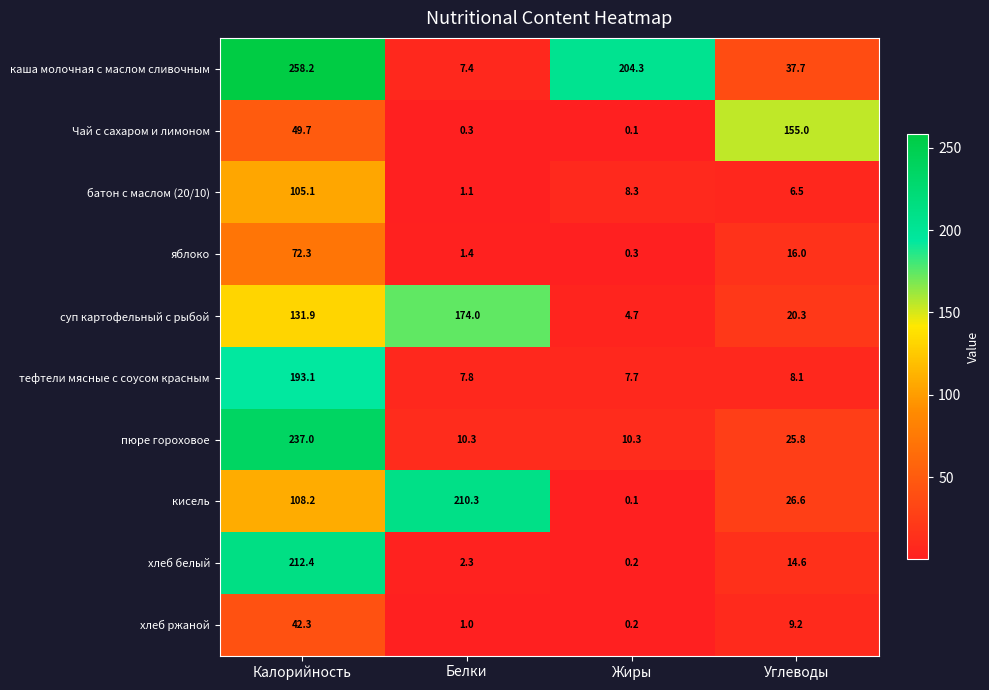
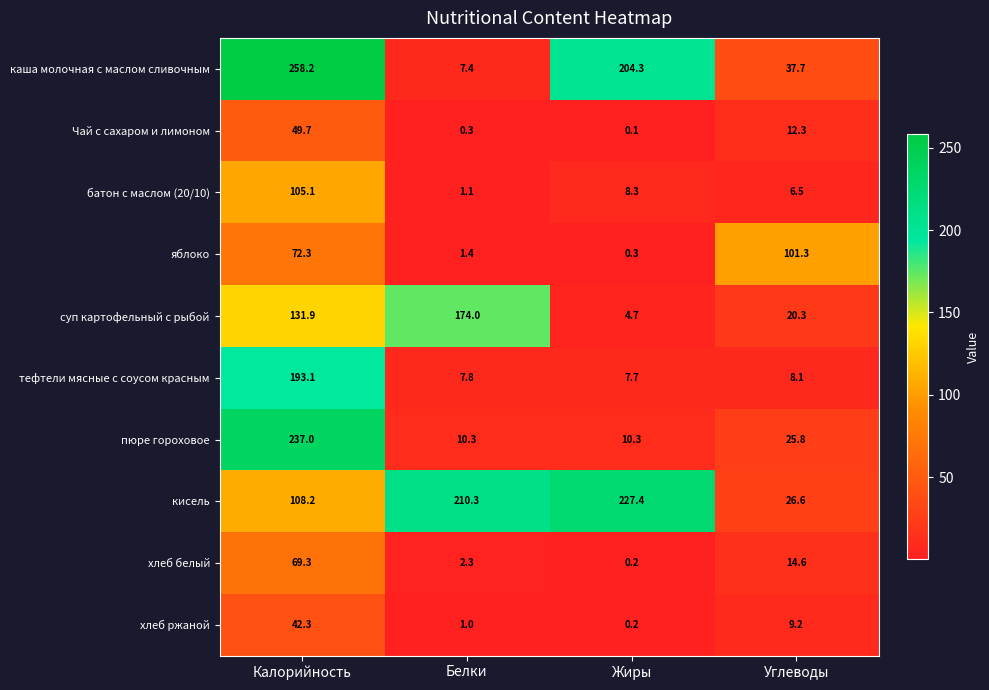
Чай с сахаром и лимоном, Углеводы: 155.0 -> 12.3
яблоко, Углеводы: 16.0 -> 101.3
кисель, Жиры: 0.1 -> 227.4
хлеб белый, Калорийность: 212.4 -> 69.3
